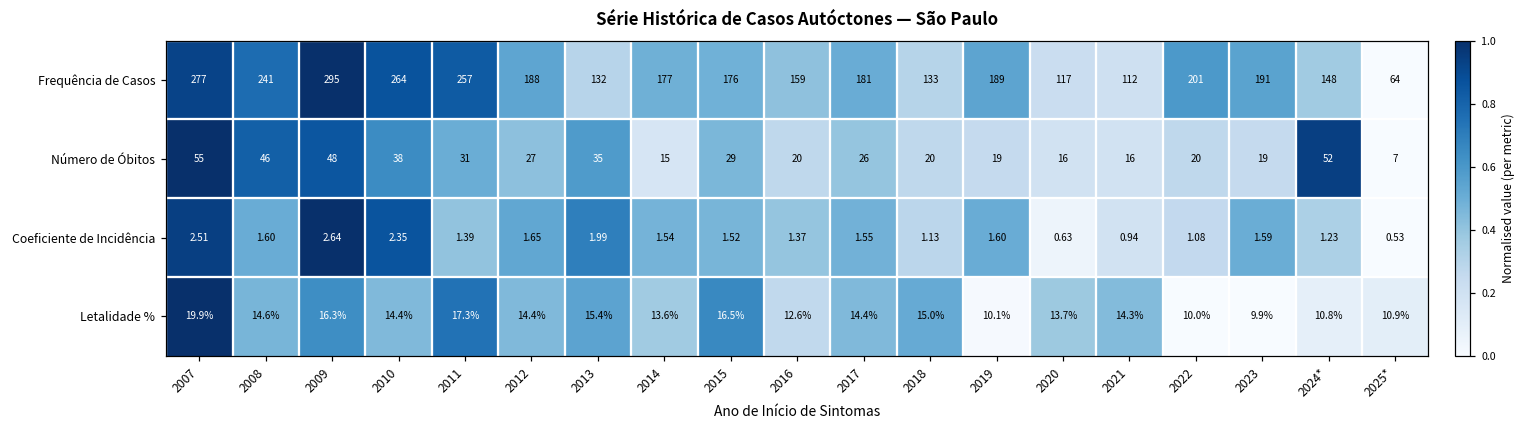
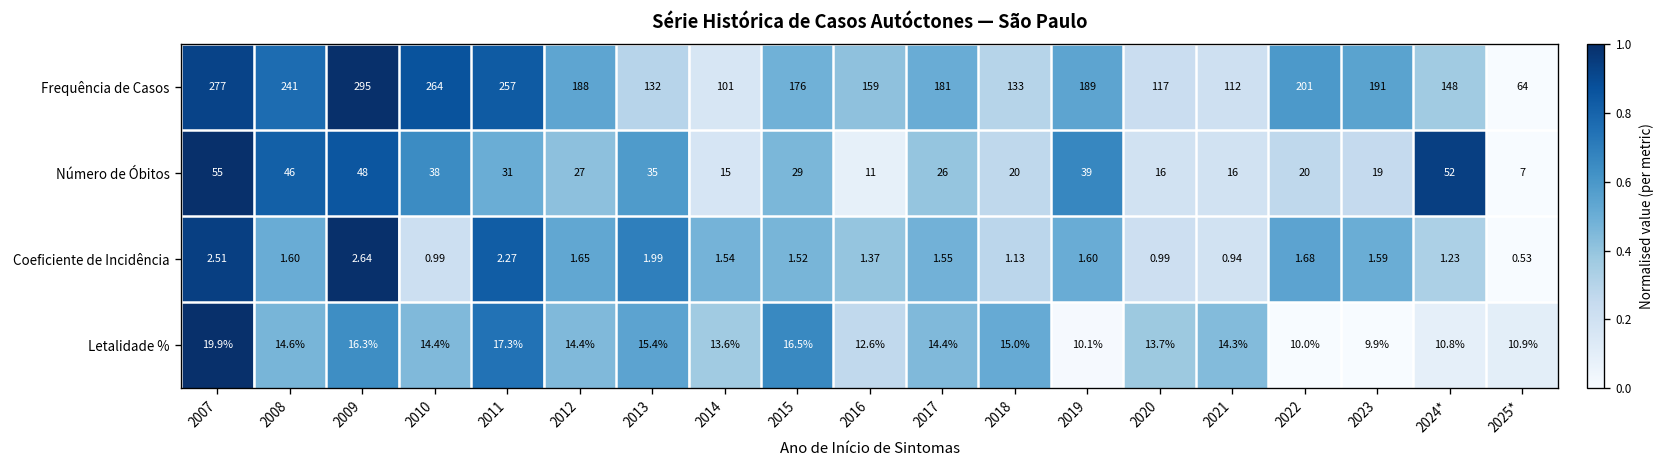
Frequência de Casos, 2014: 177 -> 101
Número de Óbitos, 2016: 20 -> 11
Número de Óbitos, 2019: 19 -> 39
Coeficiente de Incidência, 2010: 2.35 -> 0.99
Coeficiente de Incidência, 2011: 1.39 -> 2.27
Coeficiente de Incidência, 2020: 0.63 -> 0.99
Coeficiente de Incidência, 2022: 1.08 -> 1.68
